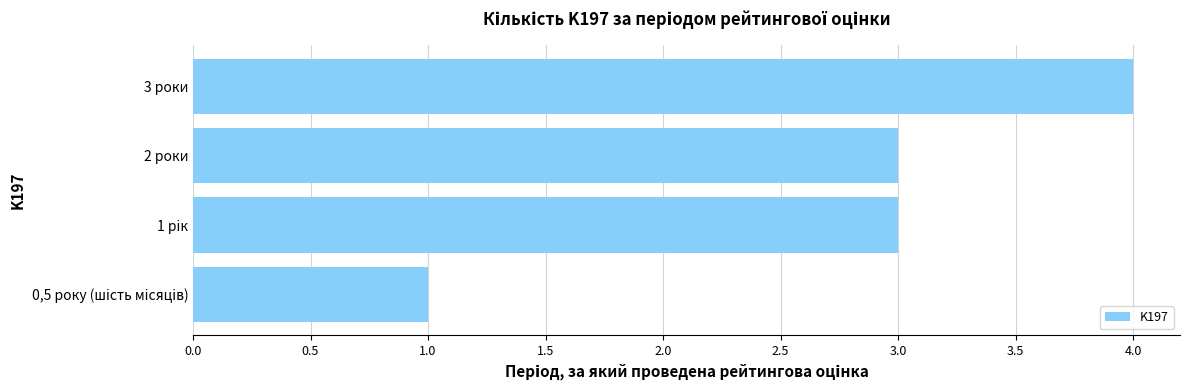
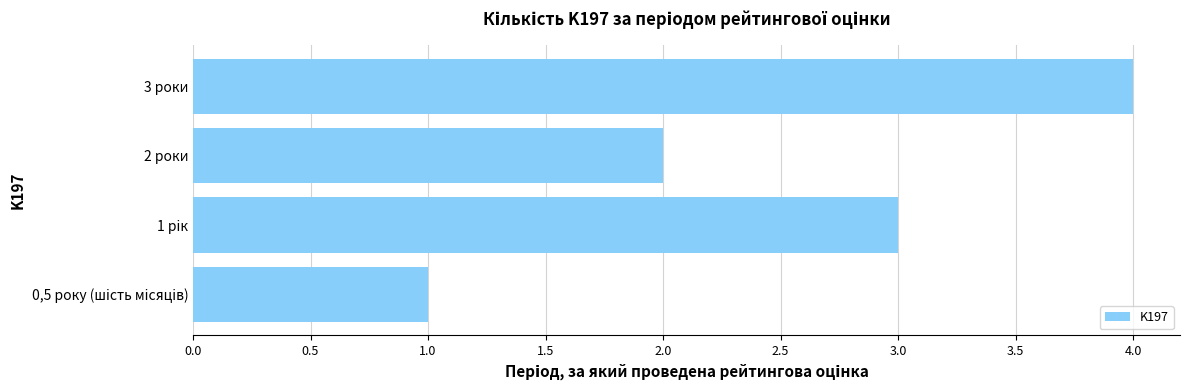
2 роки: 3 -> 2
